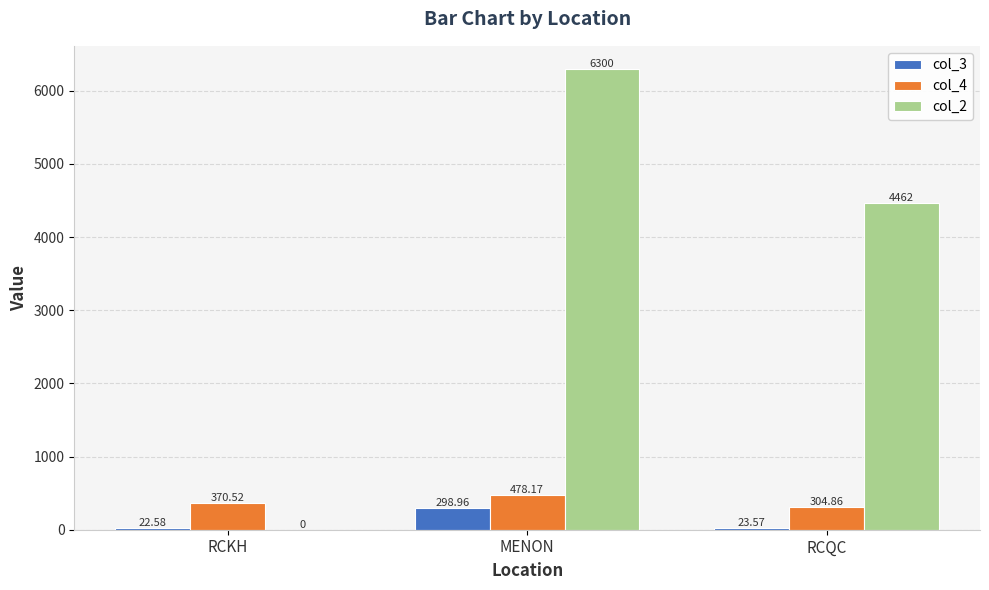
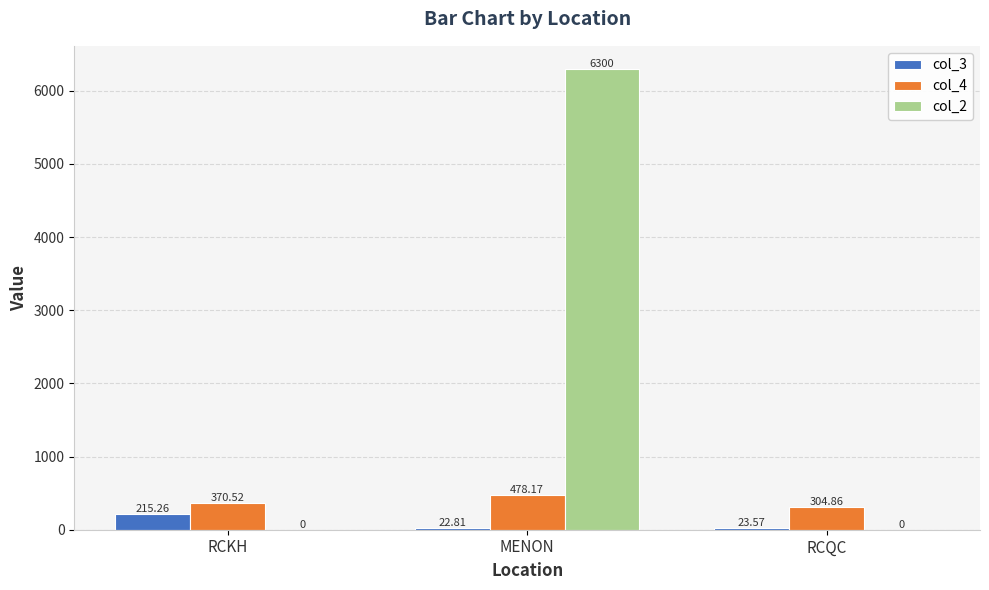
col_3, RCKH: 22.58 -> 215.26
col_3, MENON: 298.96 -> 22.81
col_2, RCQC: 4462 -> 0
